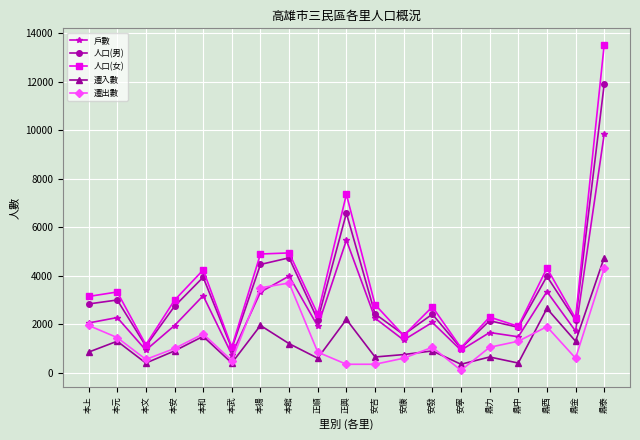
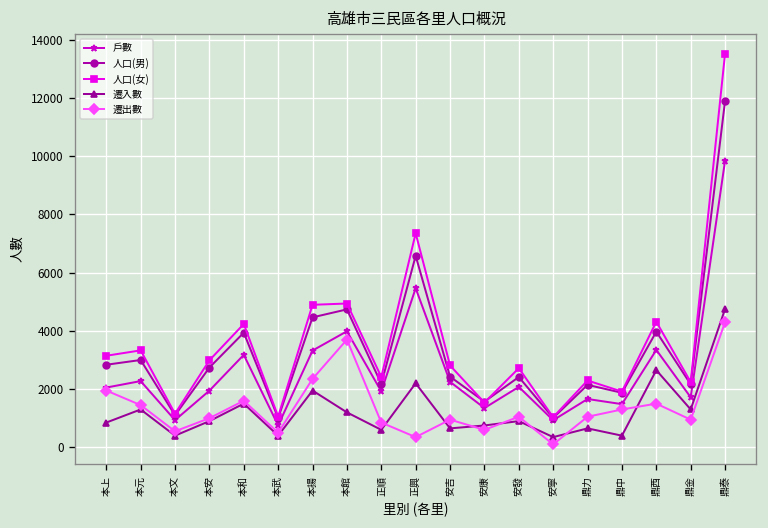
遷出數, 本揚: 3500 -> 2400
遷出數, 安吉: 400 -> 1000
遷出數, 鼎西: 1900 -> 1500
遷出數, 鼎金: 600 -> 1000
